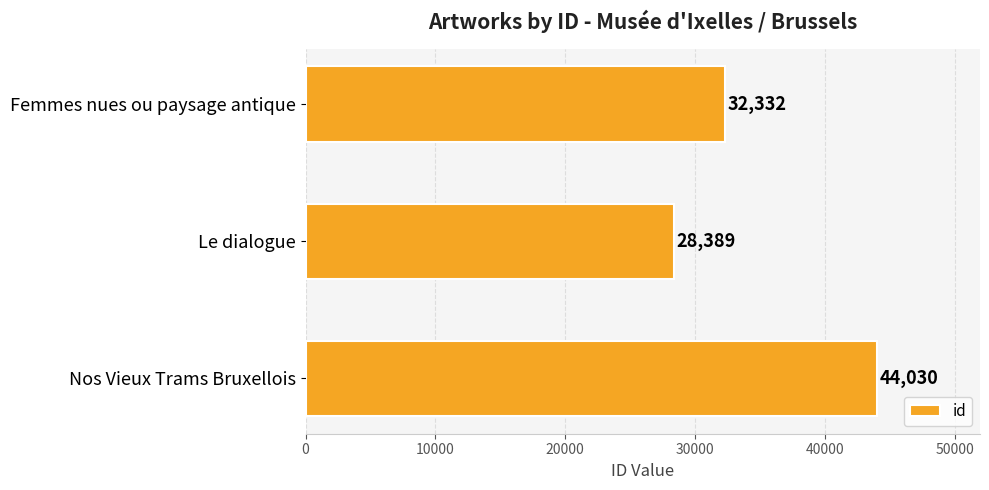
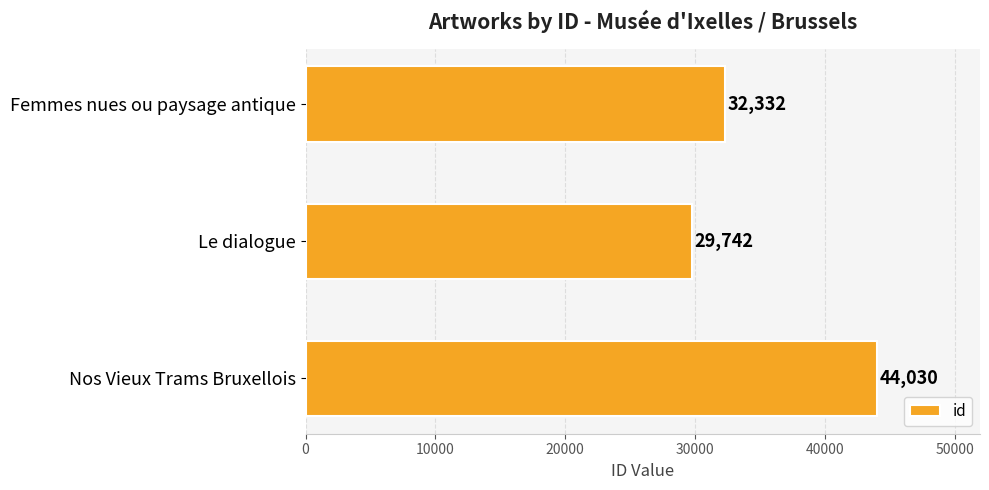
Le dialogue: 28,389 -> 29,742
